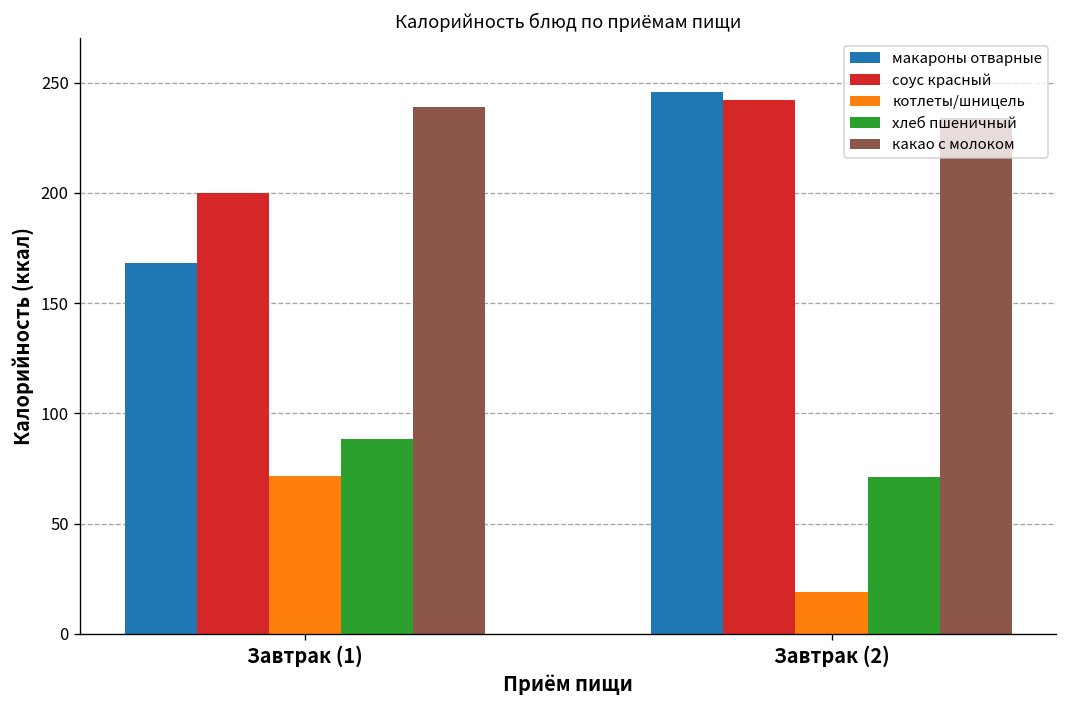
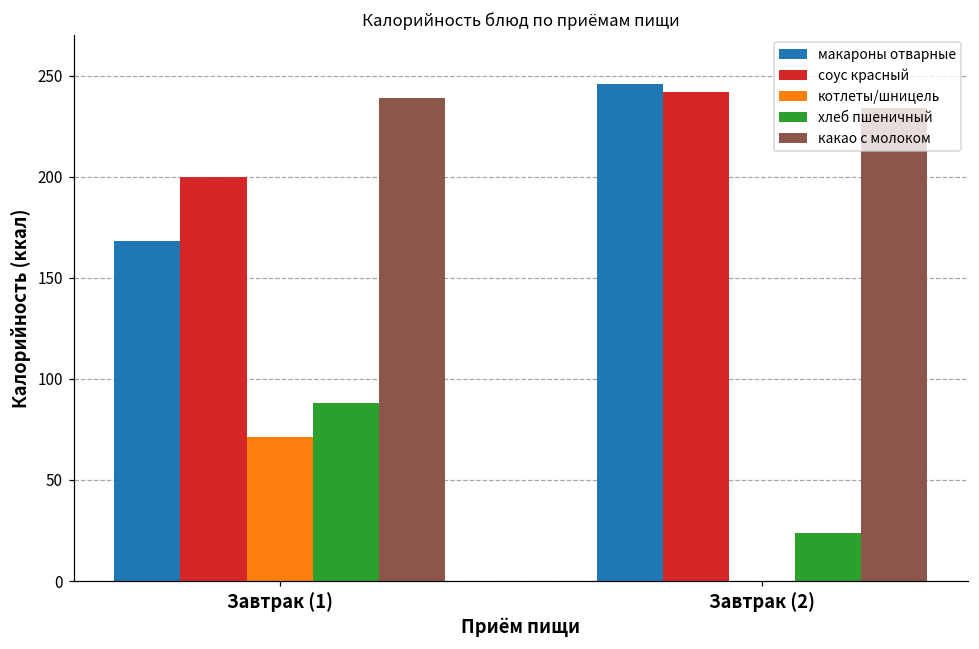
котлеты/шницель, Завтрак (2): 19 -> 0
хлеб пшеничный, Завтрак (2): 71 -> 24
